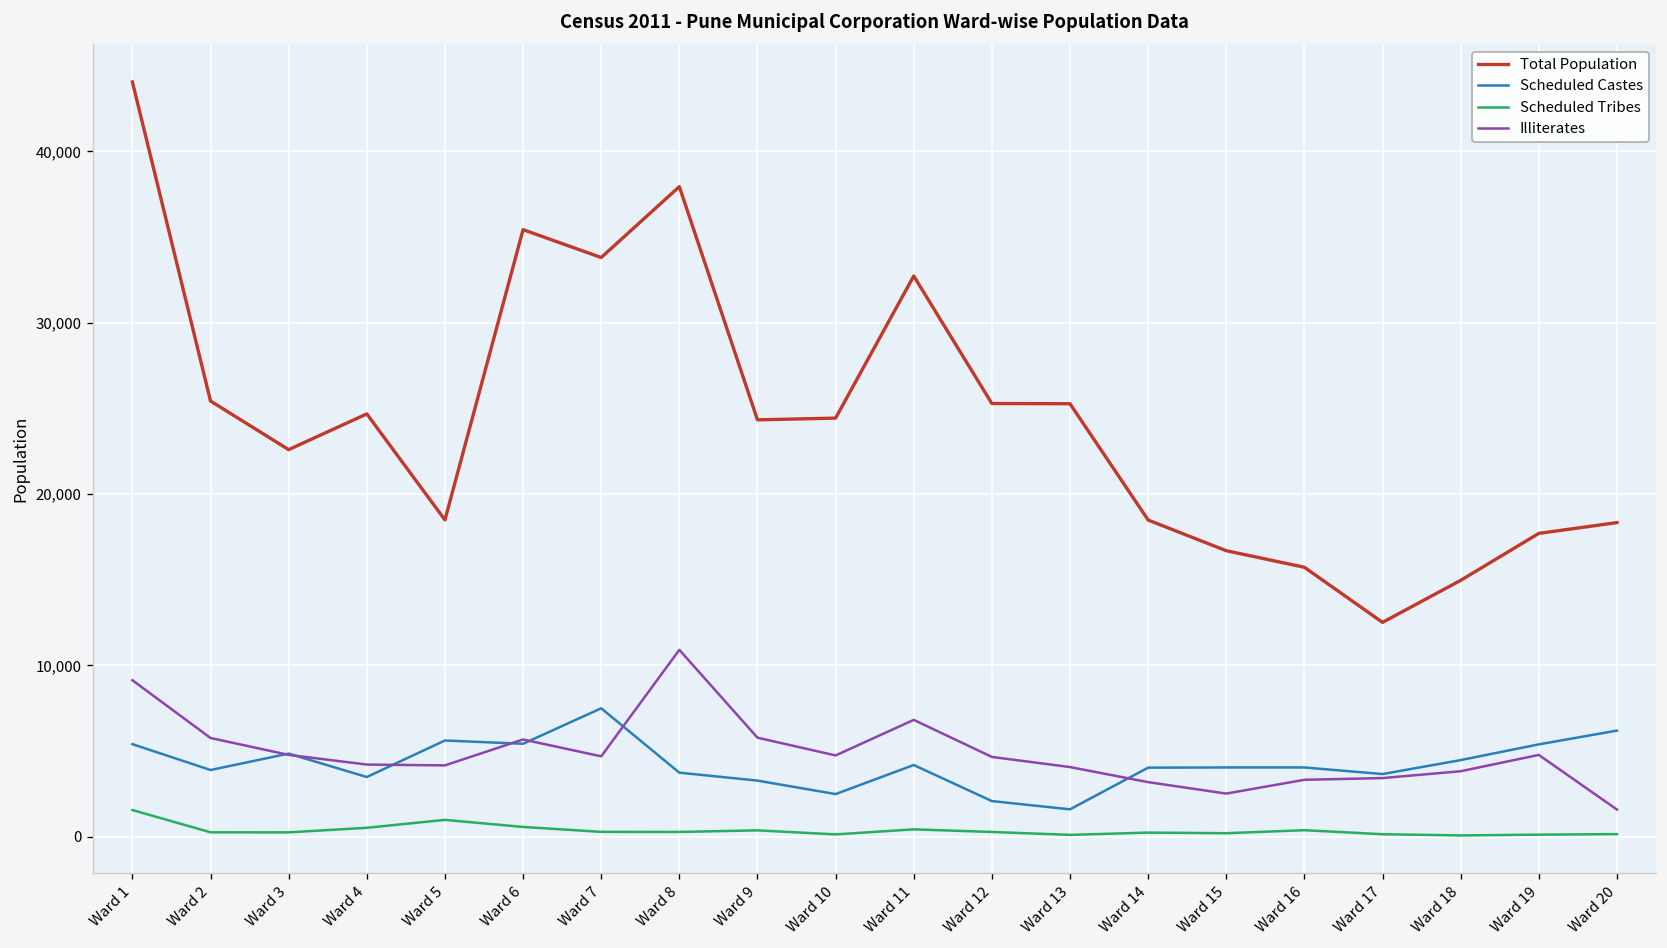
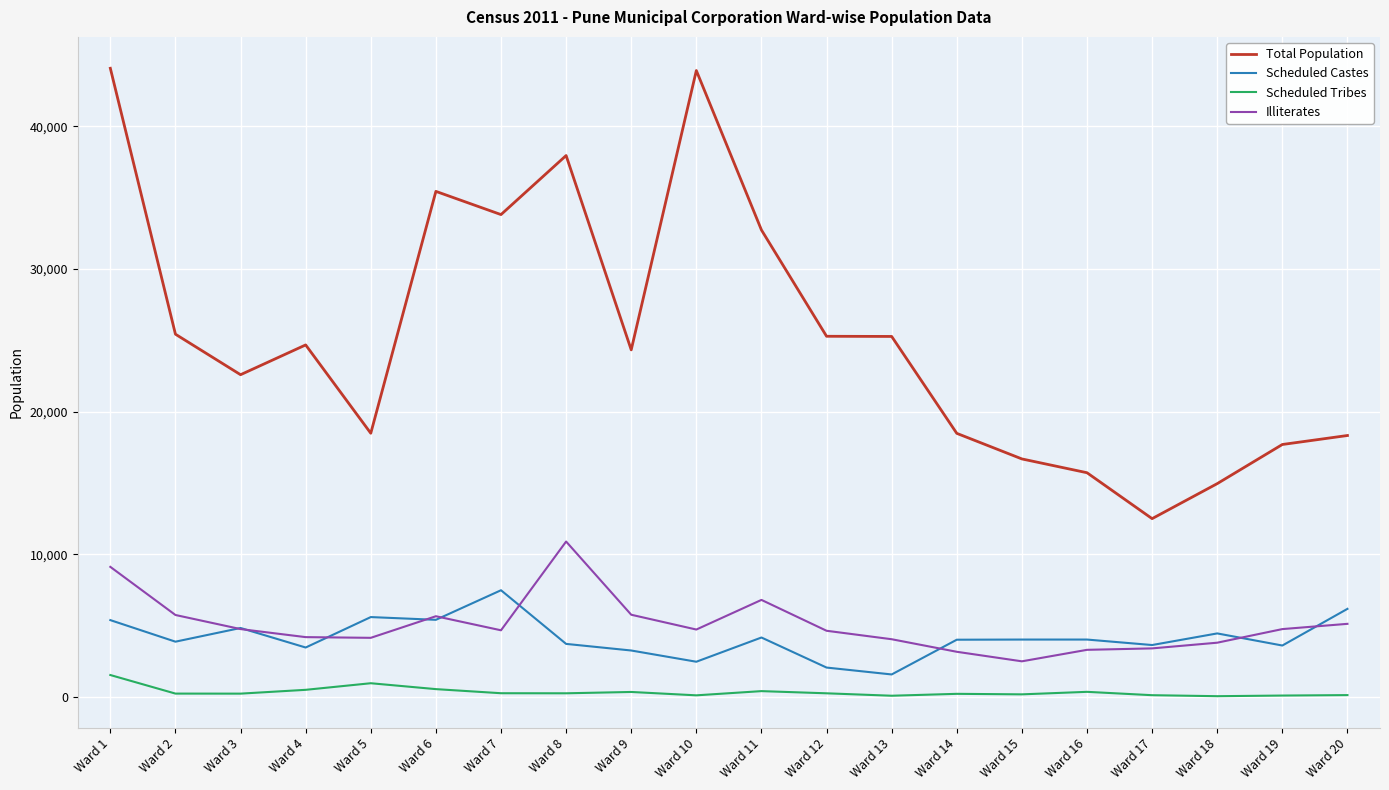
Total Population, Ward 10: 24,400 -> 43,900
Scheduled Castes, Ward 19: 5,400 -> 3,600
Illiterates, Ward 20: 1,600 -> 5,100
